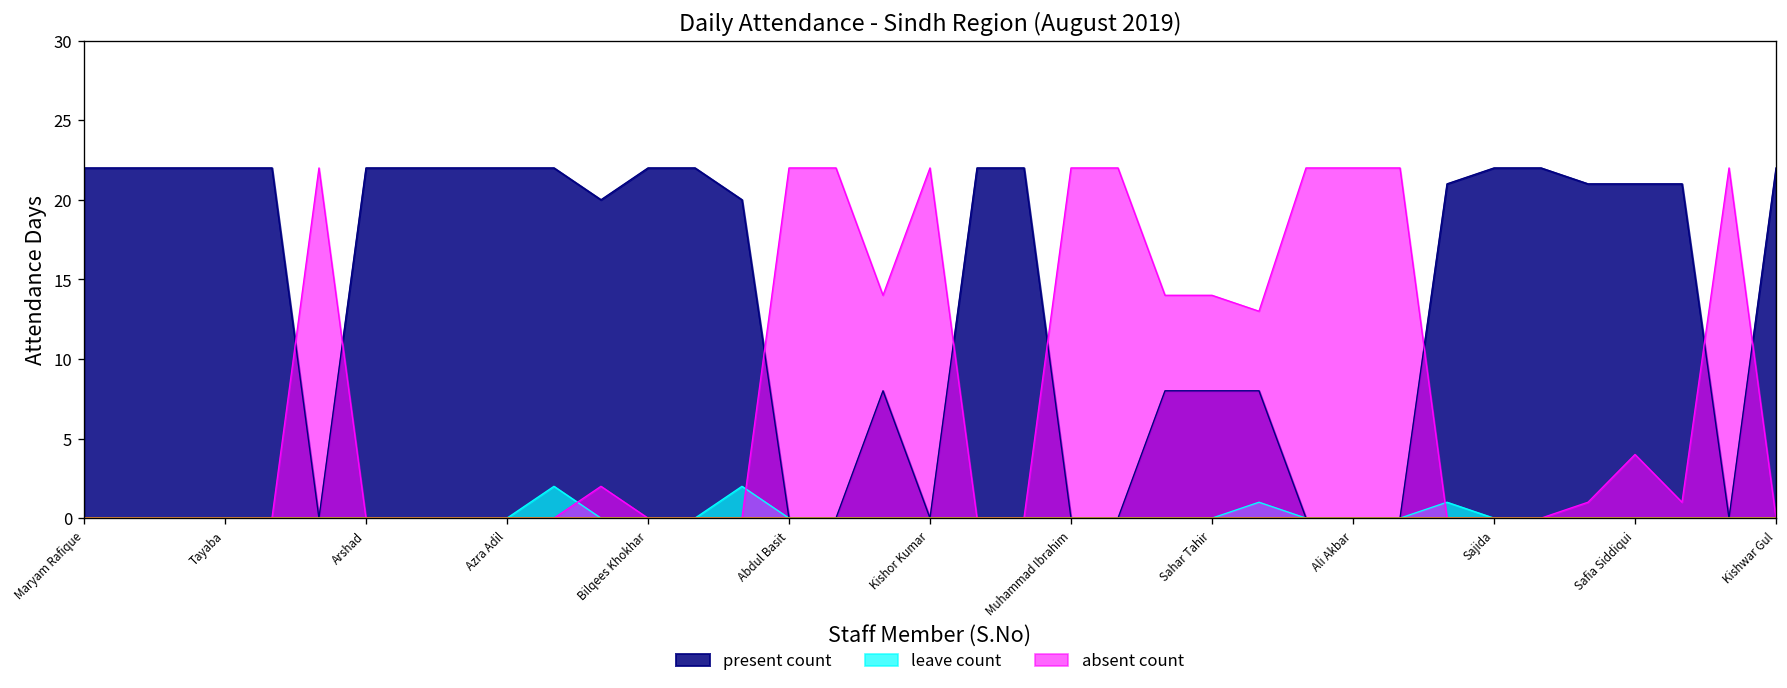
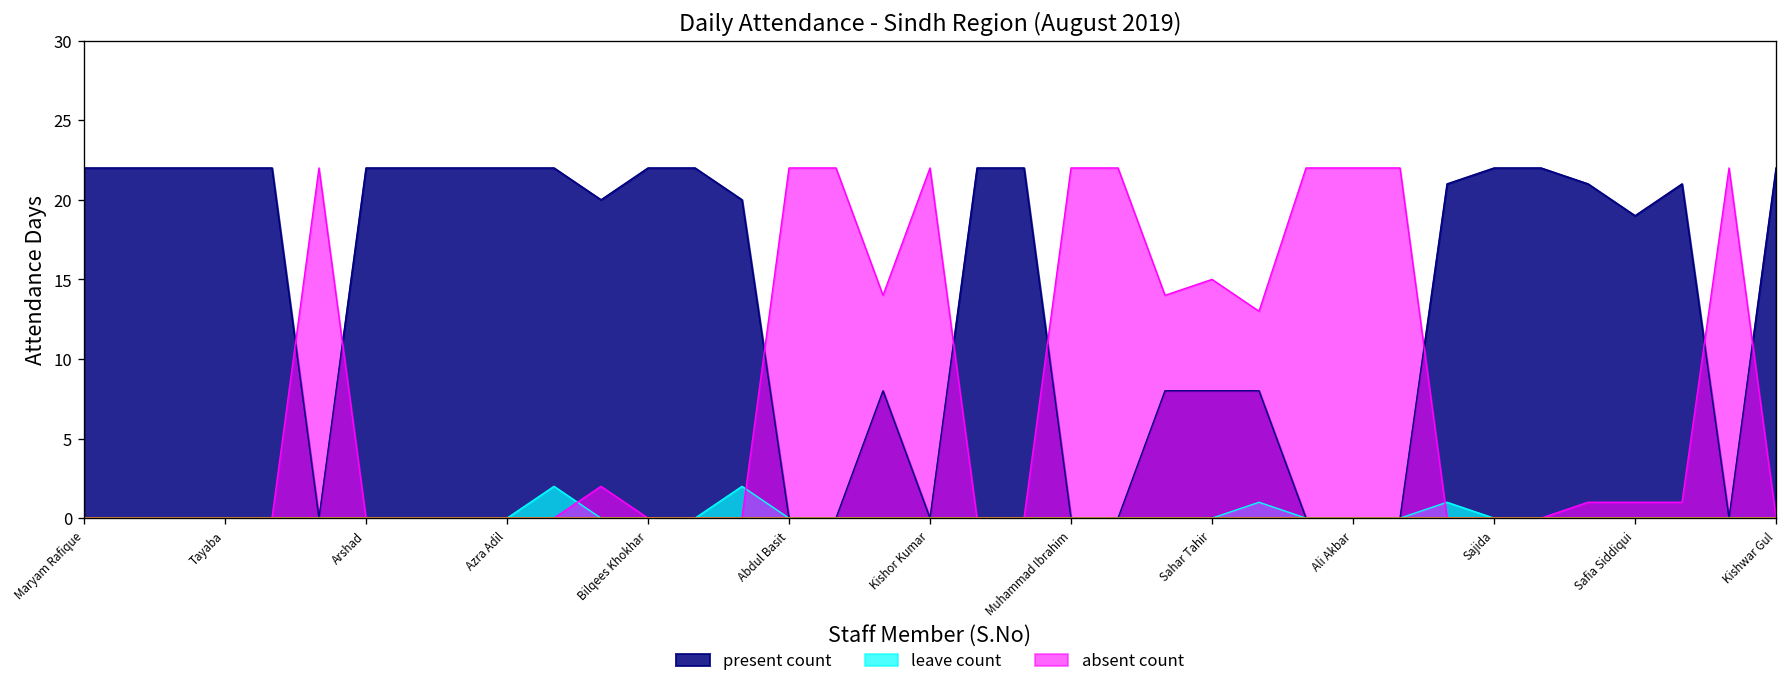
absent count, Sahar Tahir: 14 -> 15
present count, Safia Siddiqui: 21 -> 19
absent count, Safia Siddiqui: 4 -> 1
